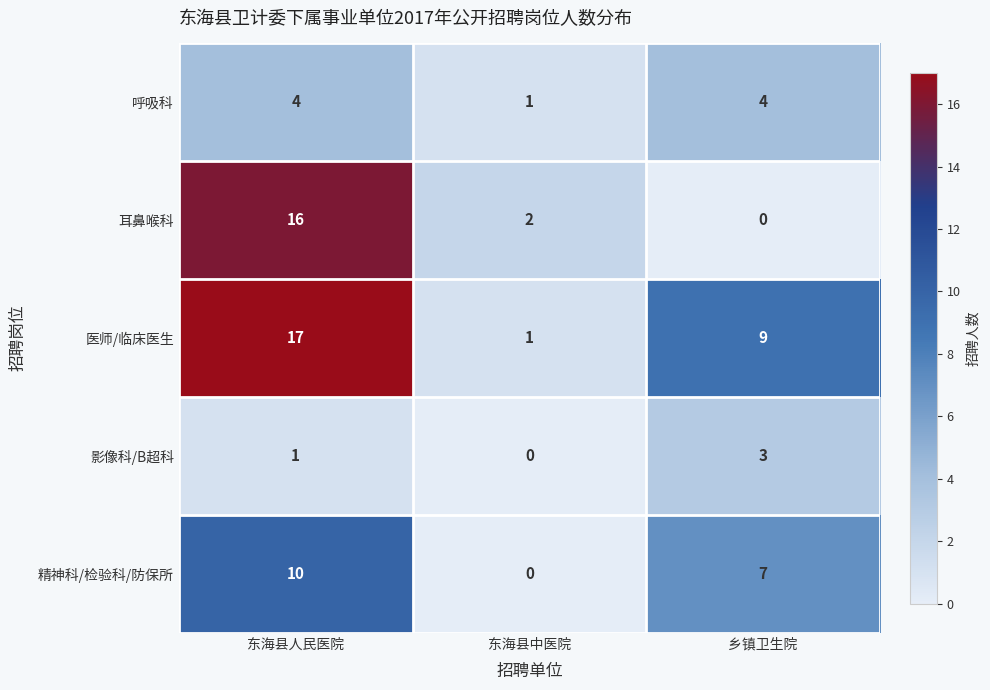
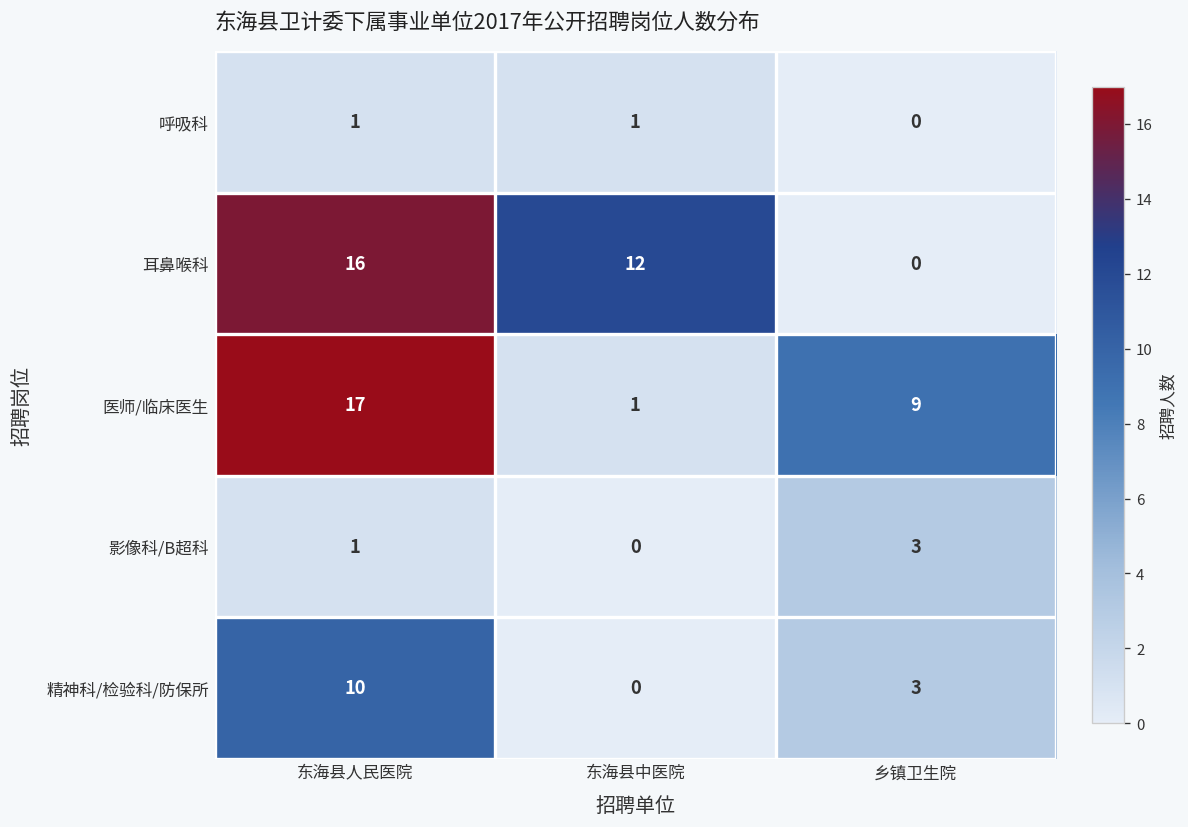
呼吸科, 东海县人民医院: 4 -> 1
呼吸科, 乡镇卫生院: 4 -> 0
耳鼻喉科, 东海县中医院: 2 -> 12
精神科/检验科/防保所, 乡镇卫生院: 7 -> 3
